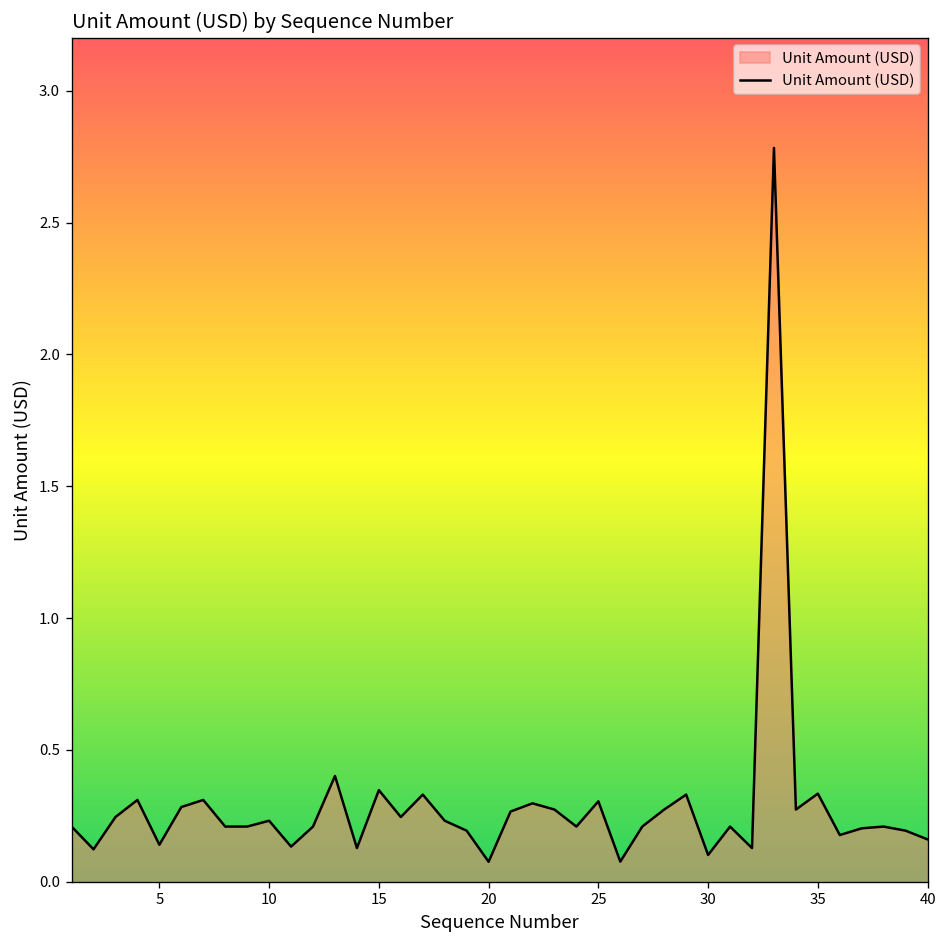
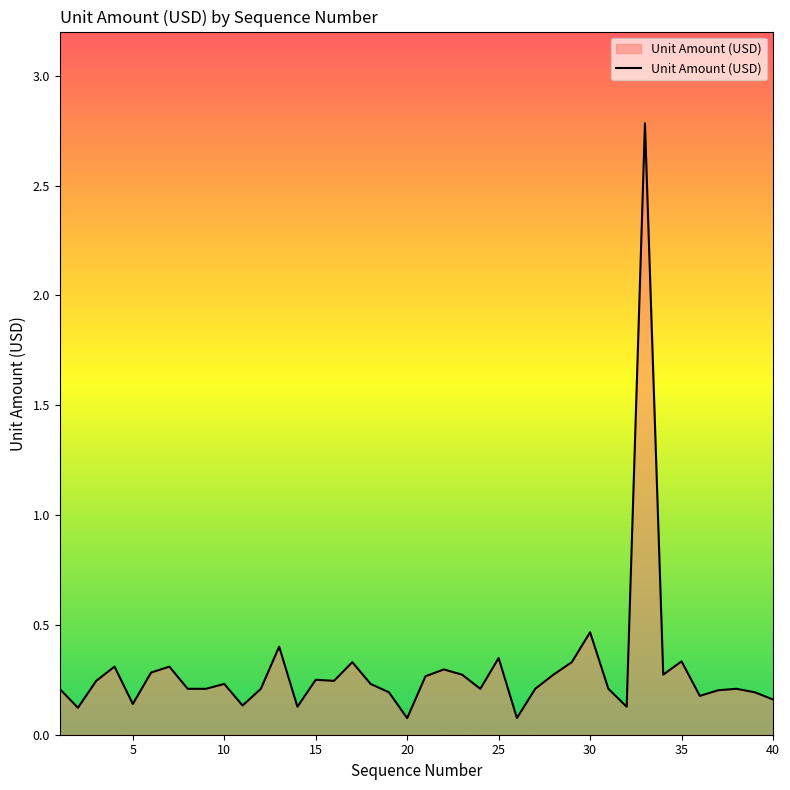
15: 0.35 -> 0.25
25: 0.30 -> 0.35
30: 0.10 -> 0.47
